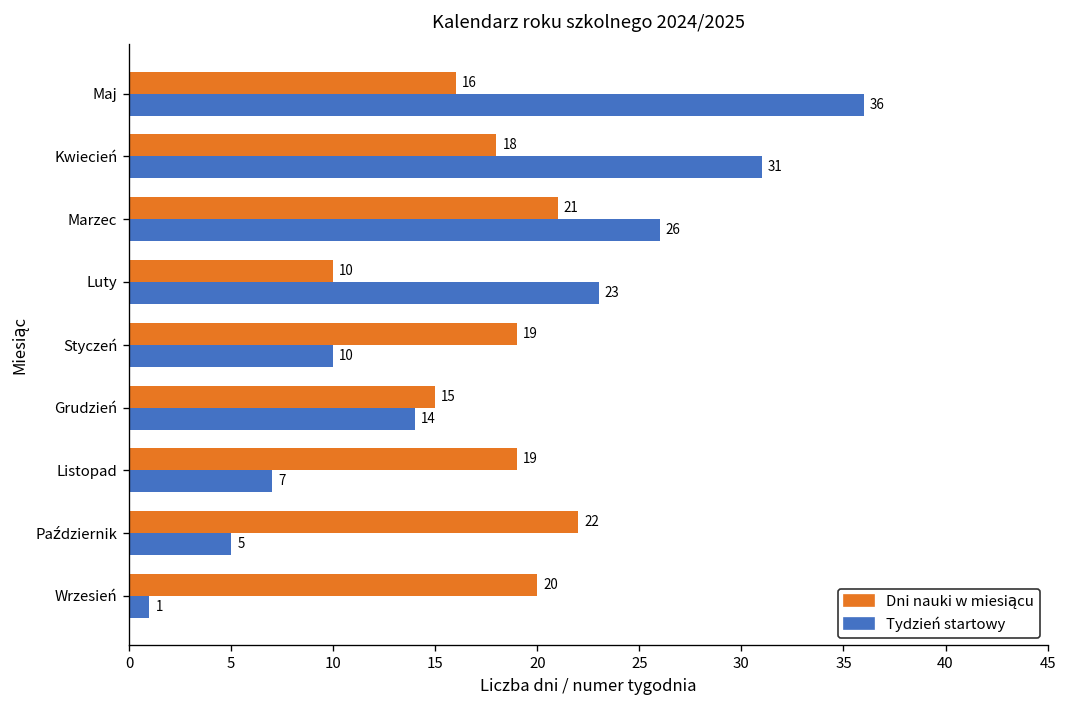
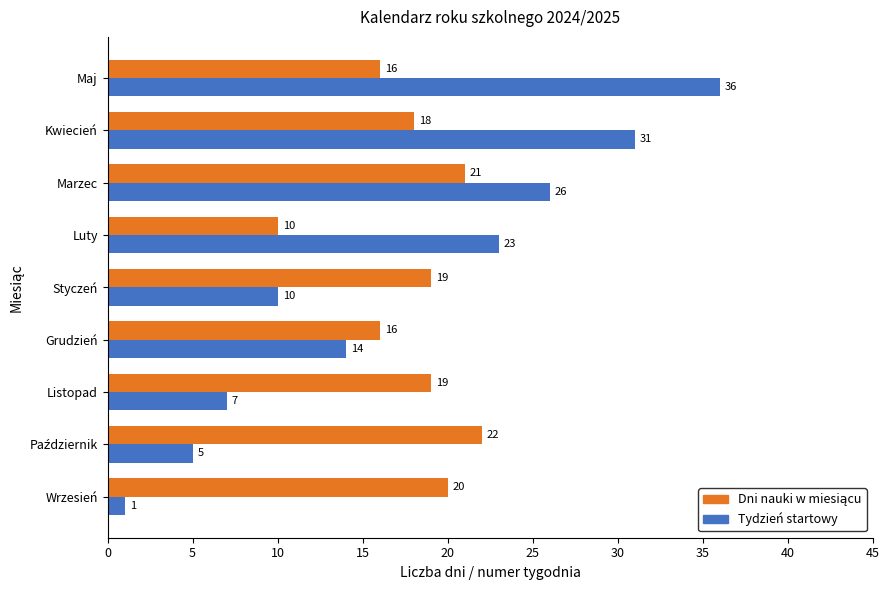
Dni nauki w miesiącu, Grudzień: 15 -> 16
